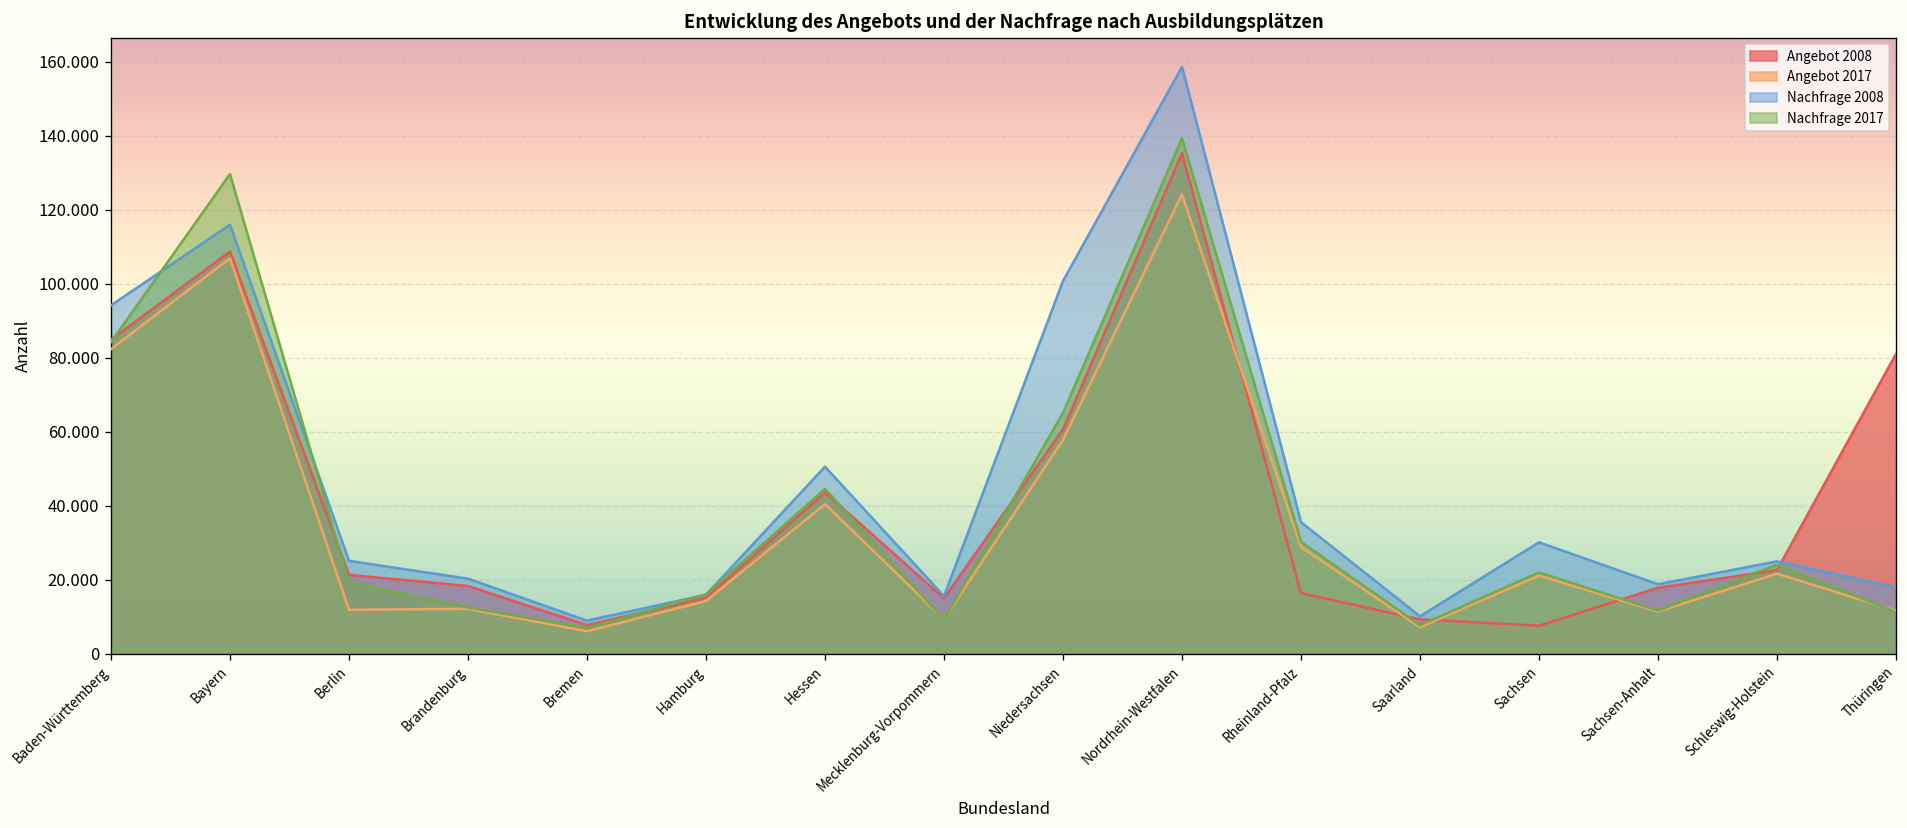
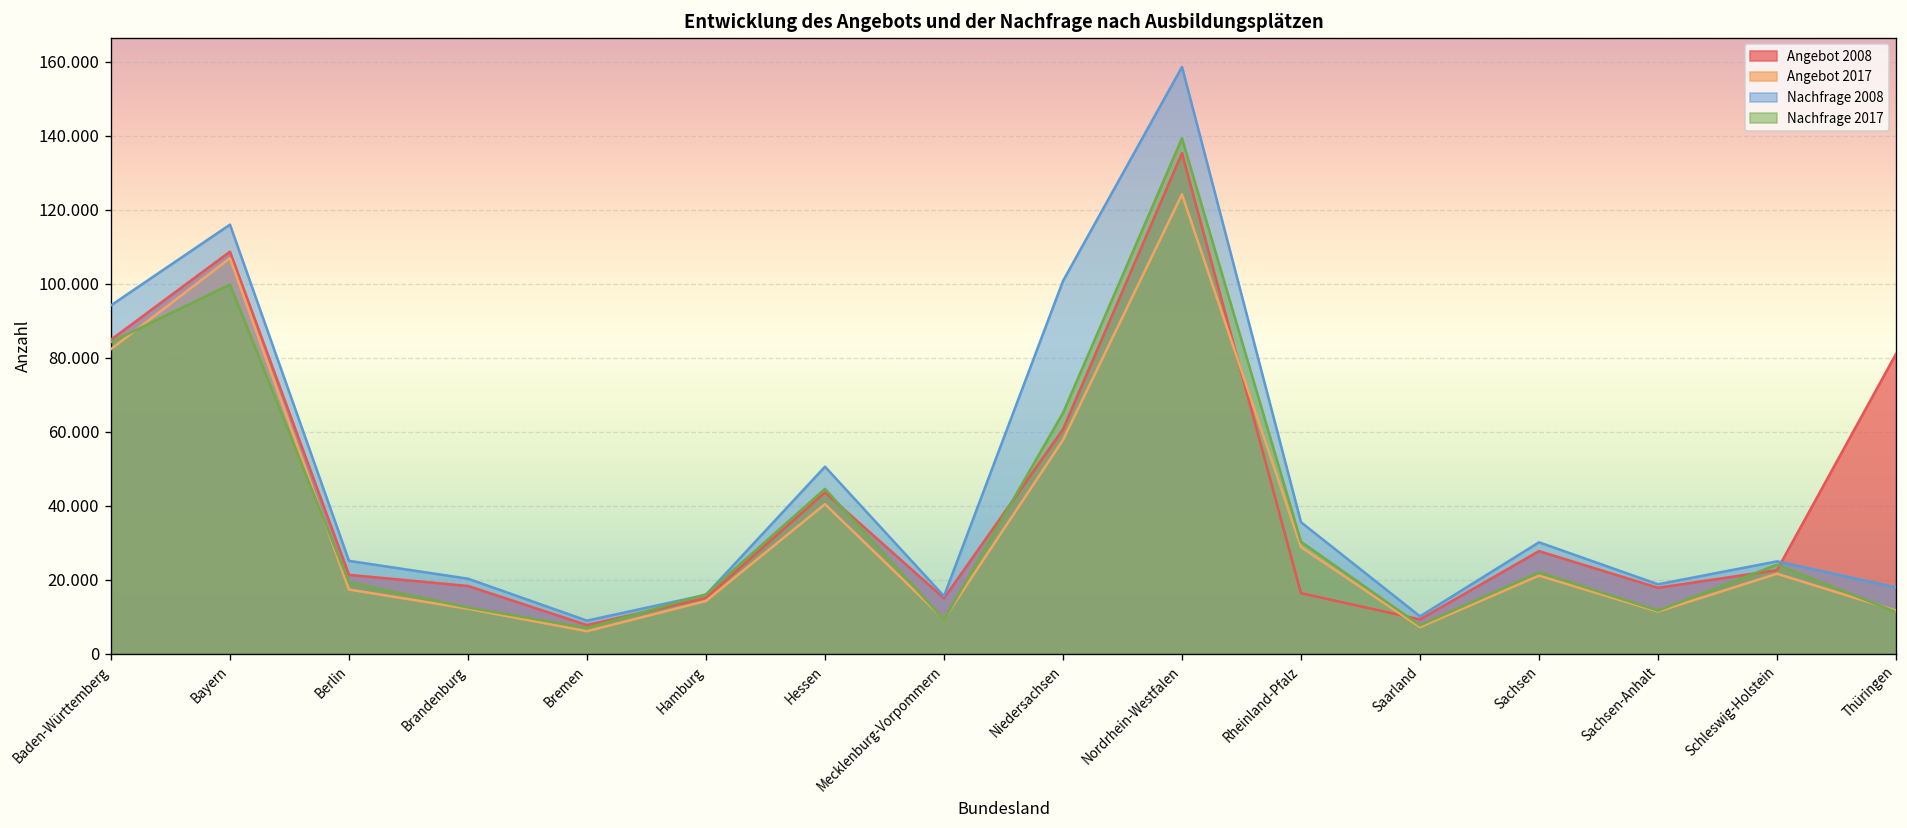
Nachfrage 2017, Bayern: 130 -> 100
Angebot 2017, Berlin: 12 -> 17
Angebot 2008, Sachsen: 8 -> 28
